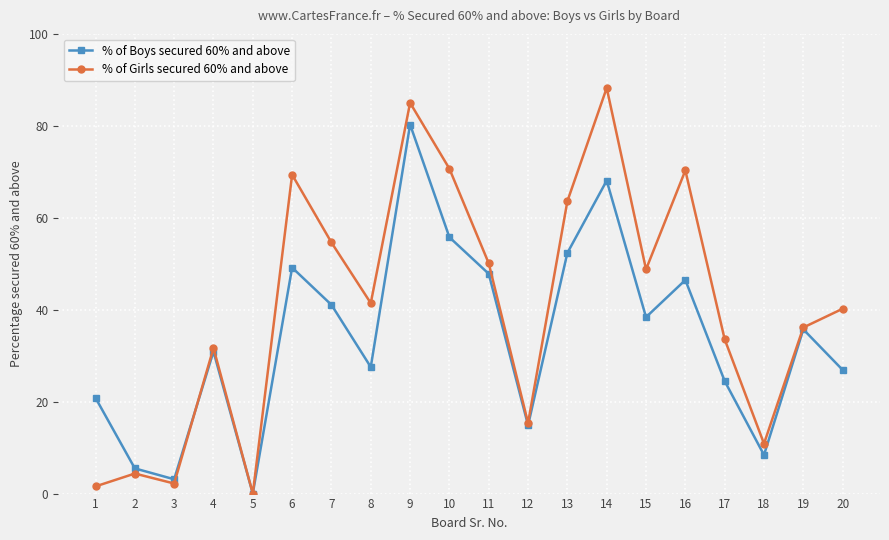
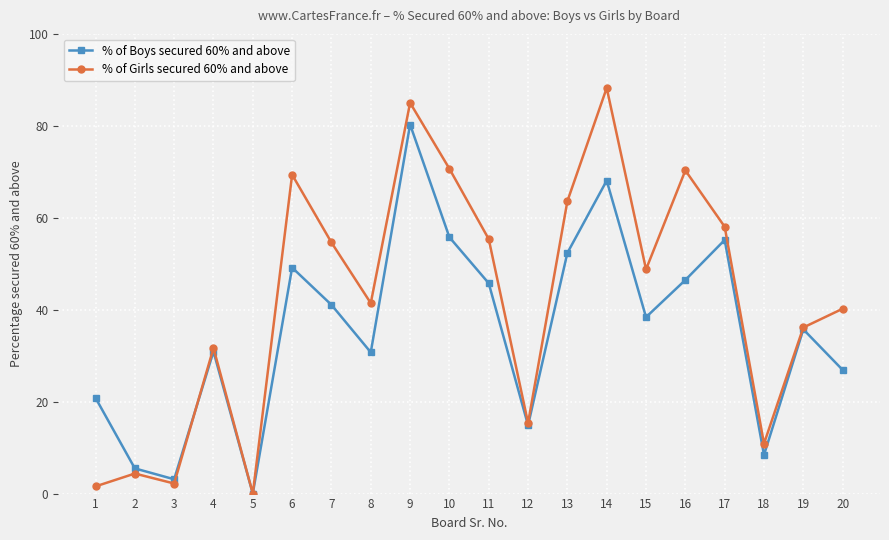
% of Boys secured 60% and above, 8: 28 -> 31
% of Boys secured 60% and above, 11: 48 -> 46
% of Girls secured 60% and above, 11: 50 -> 55
% of Boys secured 60% and above, 17: 24 -> 55
% of Girls secured 60% and above, 17: 34 -> 58
